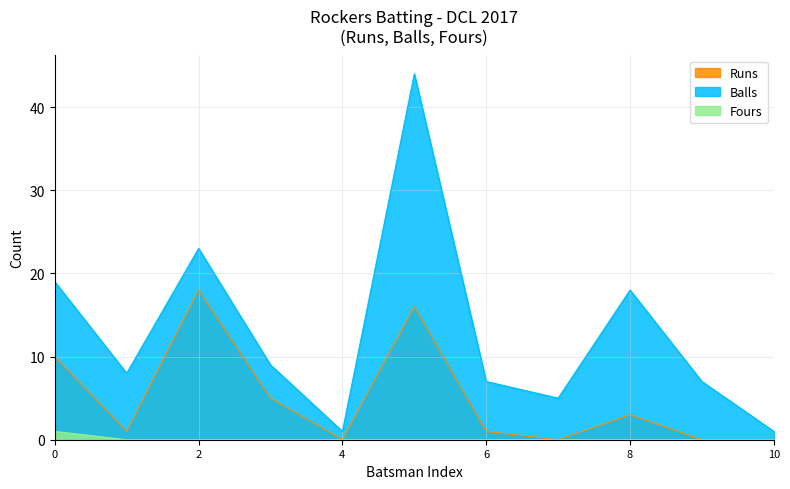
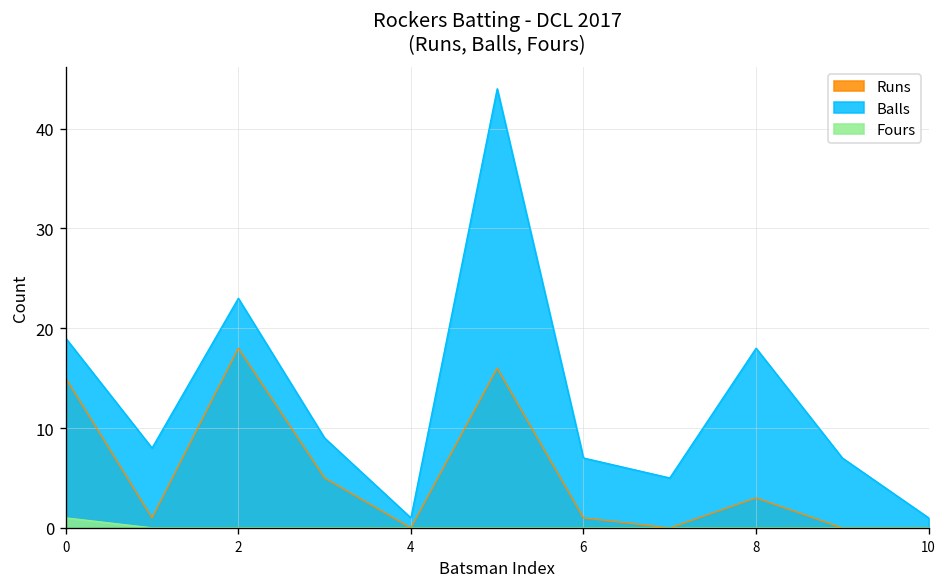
Runs, 0: 10 -> 15
